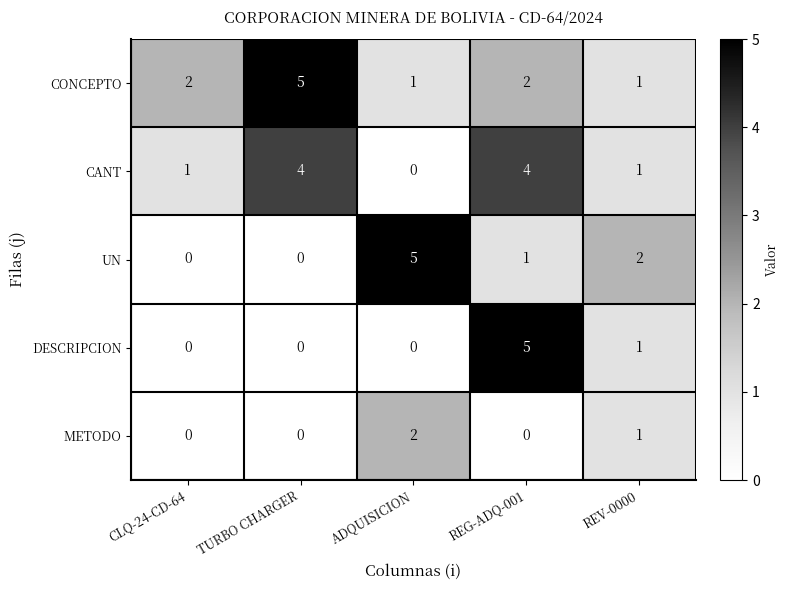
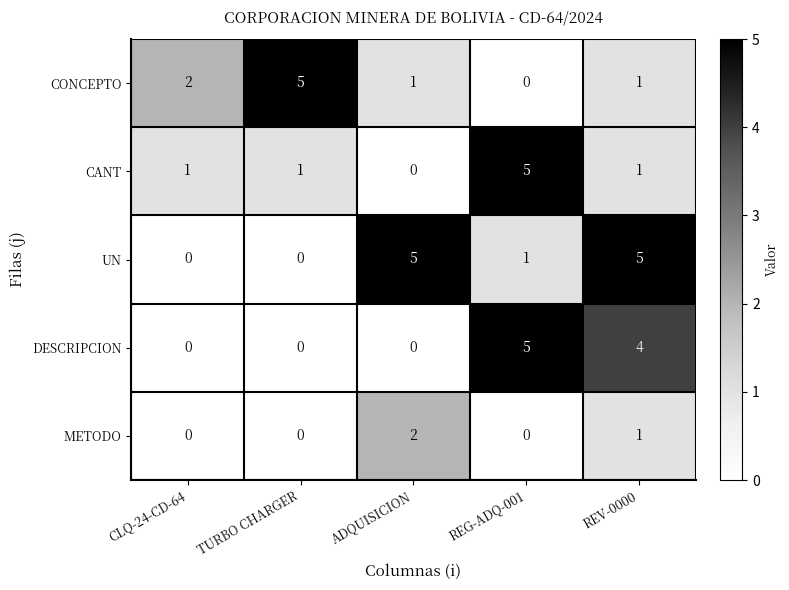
CONCEPTO, REG-ADQ-001: 2 -> 0
CANT, TURBO CHARGER: 4 -> 1
CANT, REG-ADQ-001: 4 -> 5
UN, REV-0000: 2 -> 5
DESCRIPCION, REV-0000: 1 -> 4
